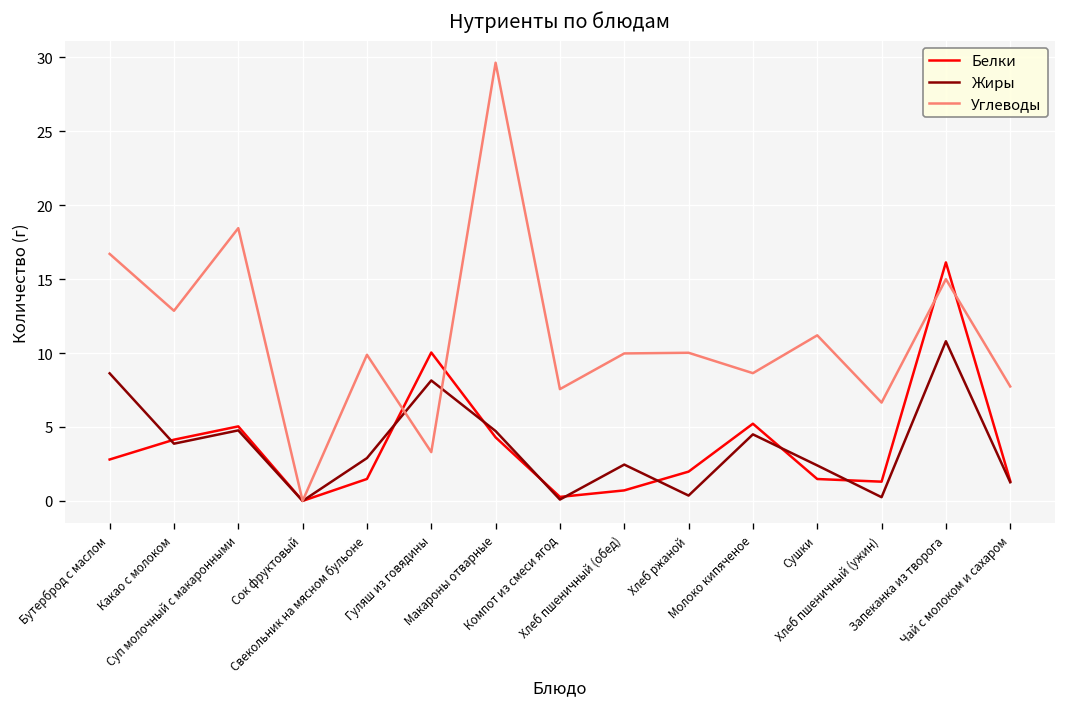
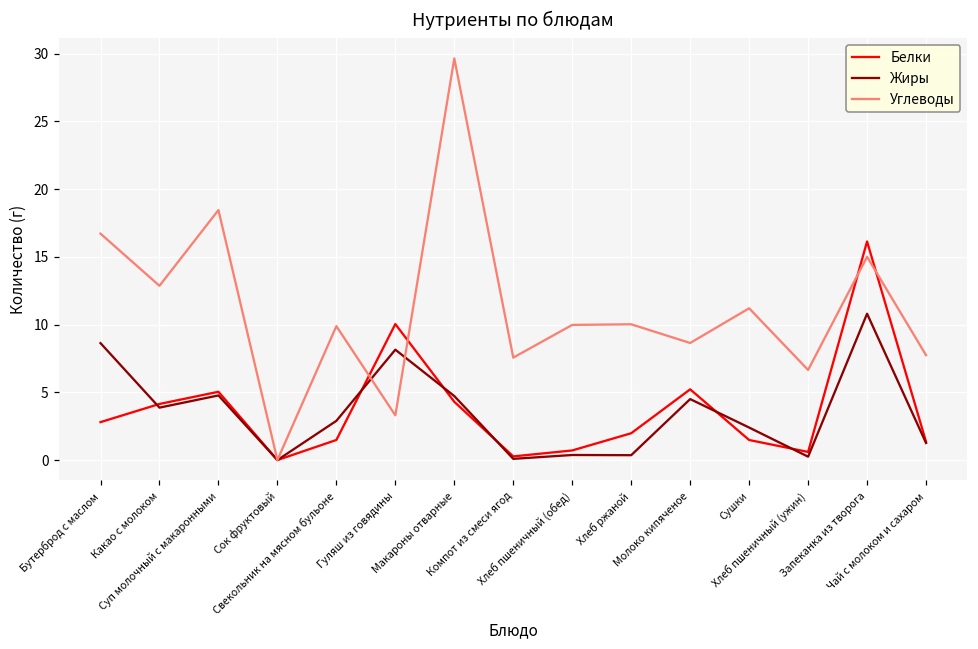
Жиры, Хлеб пшеничный (обед): 2.5 -> 0.4
Белки, Хлеб пшеничный (ужин): 1.3 -> 0.6
